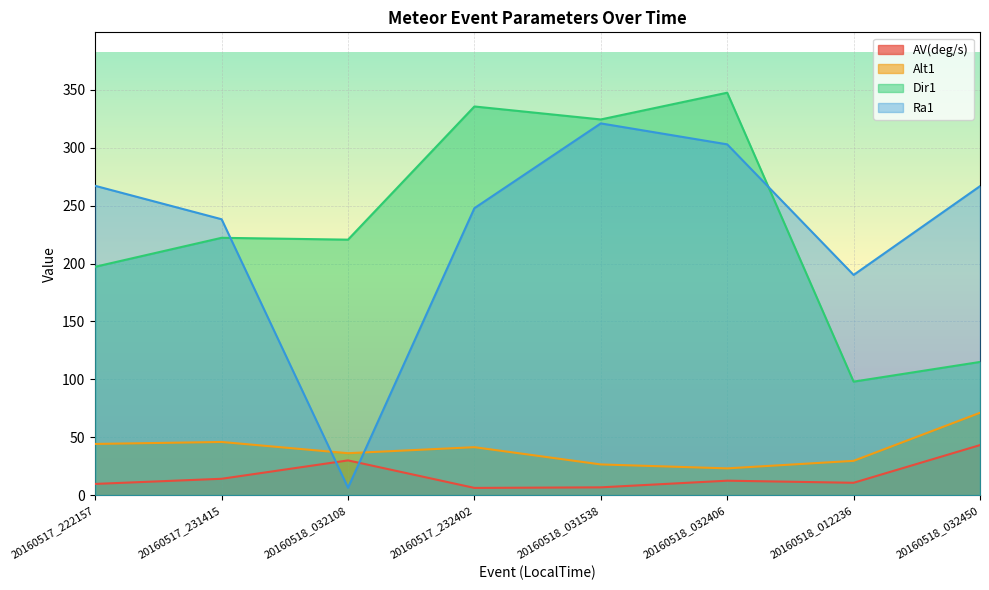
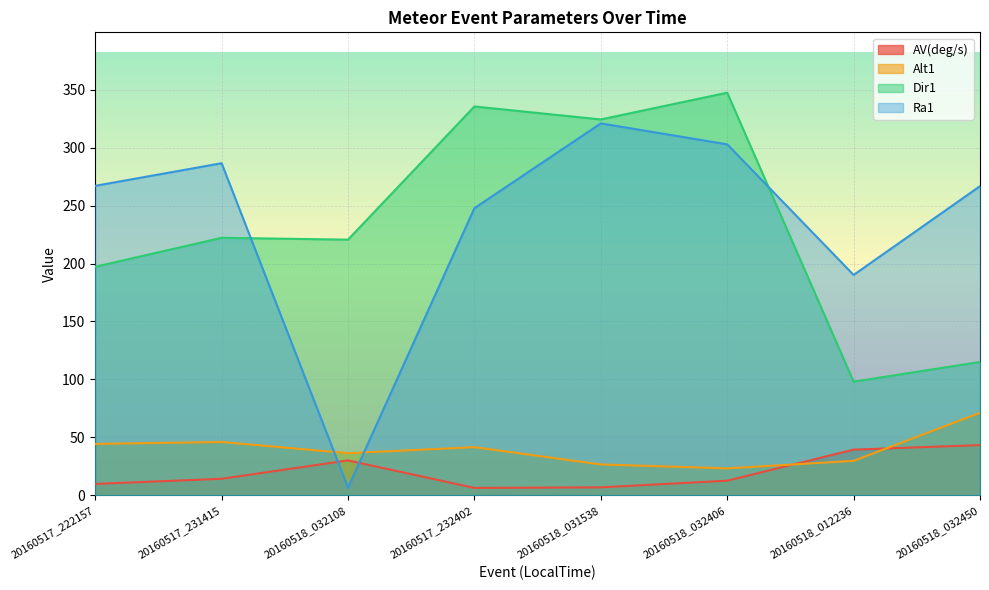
Ra1, 20160517_231415: 238 -> 287
AV(deg/s), 20160518_012236: 11 -> 39
